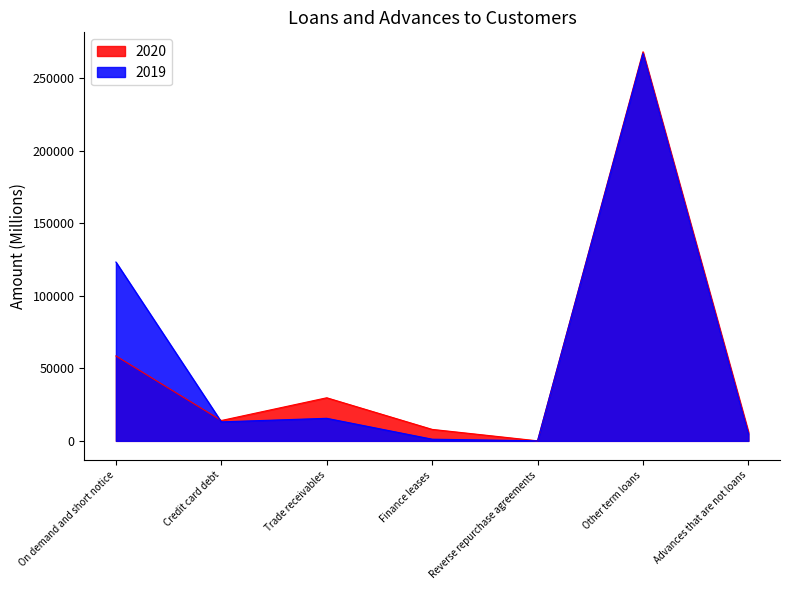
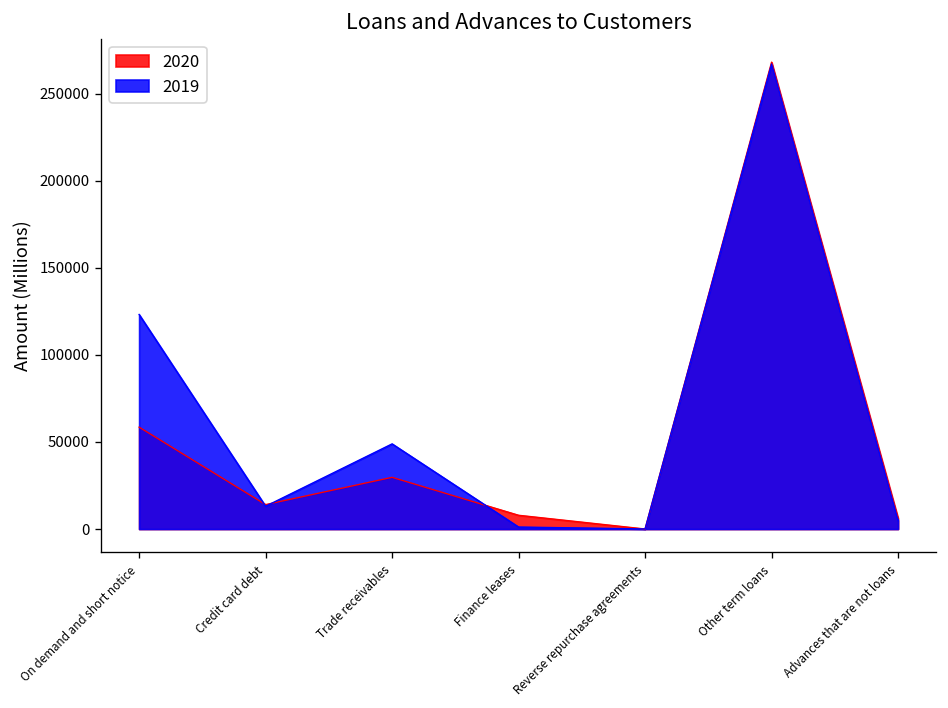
2019, Trade receivables: 16000 -> 49000
